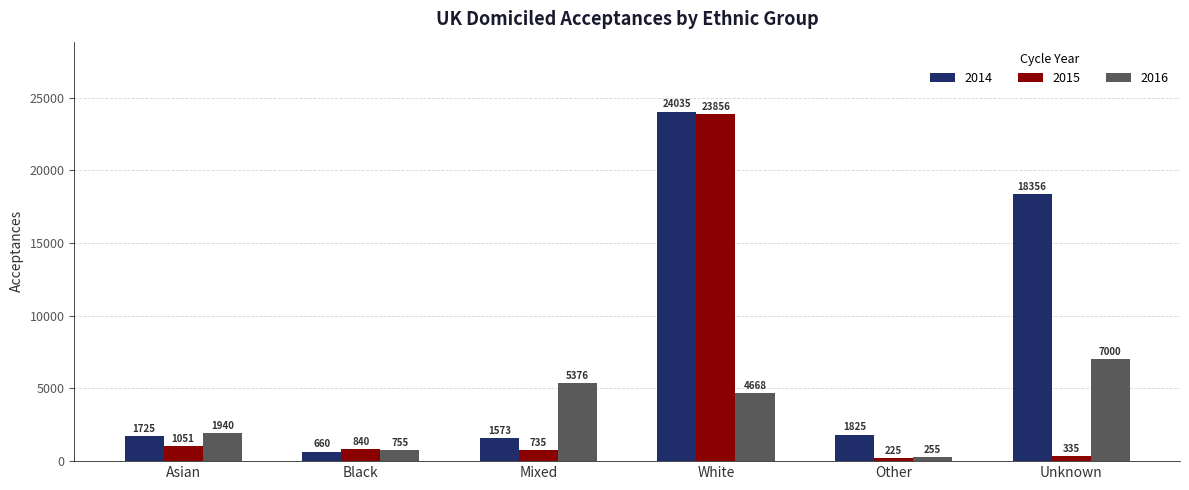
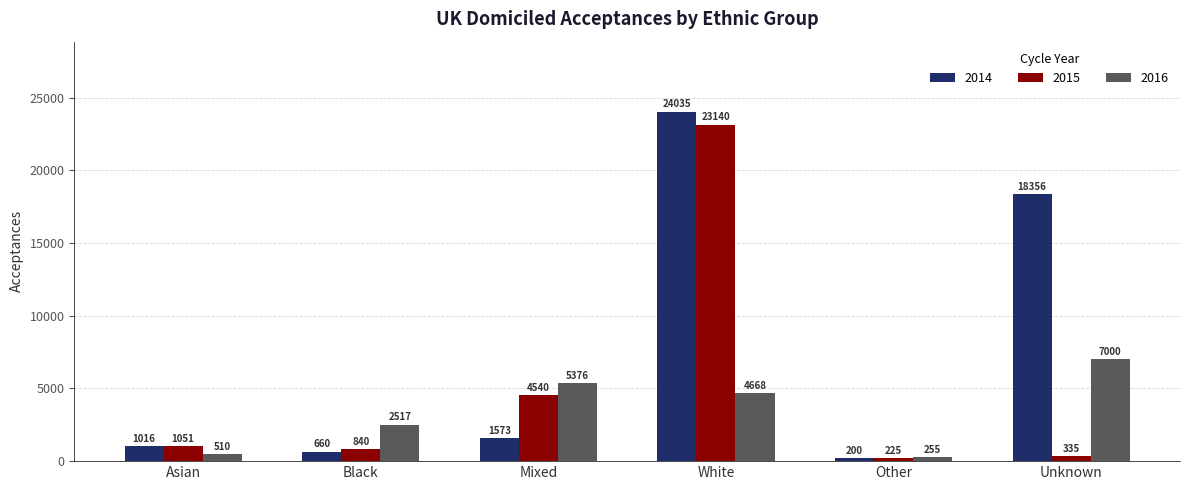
2014, Asian: 1725 -> 1016
2016, Asian: 1940 -> 510
2016, Black: 755 -> 2517
2015, Mixed: 735 -> 4540
2015, White: 23856 -> 23140
2014, Other: 1825 -> 200
